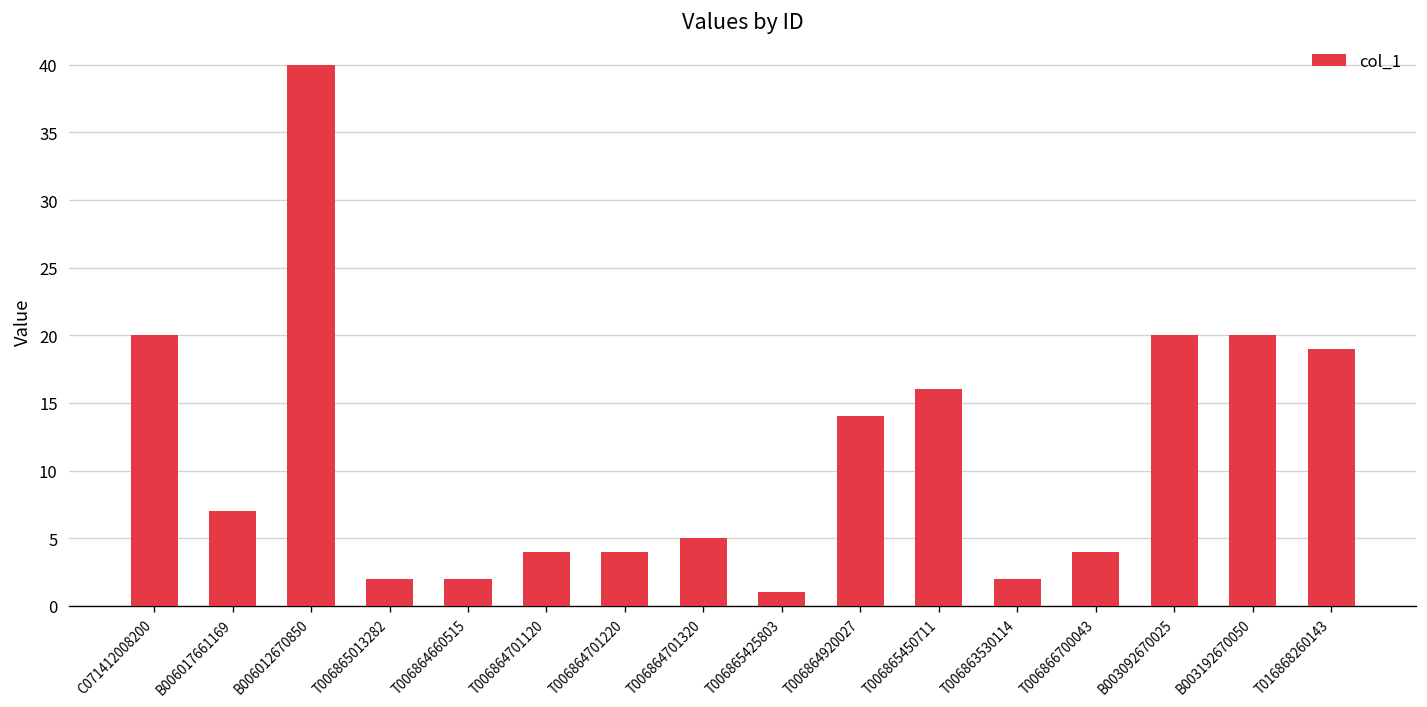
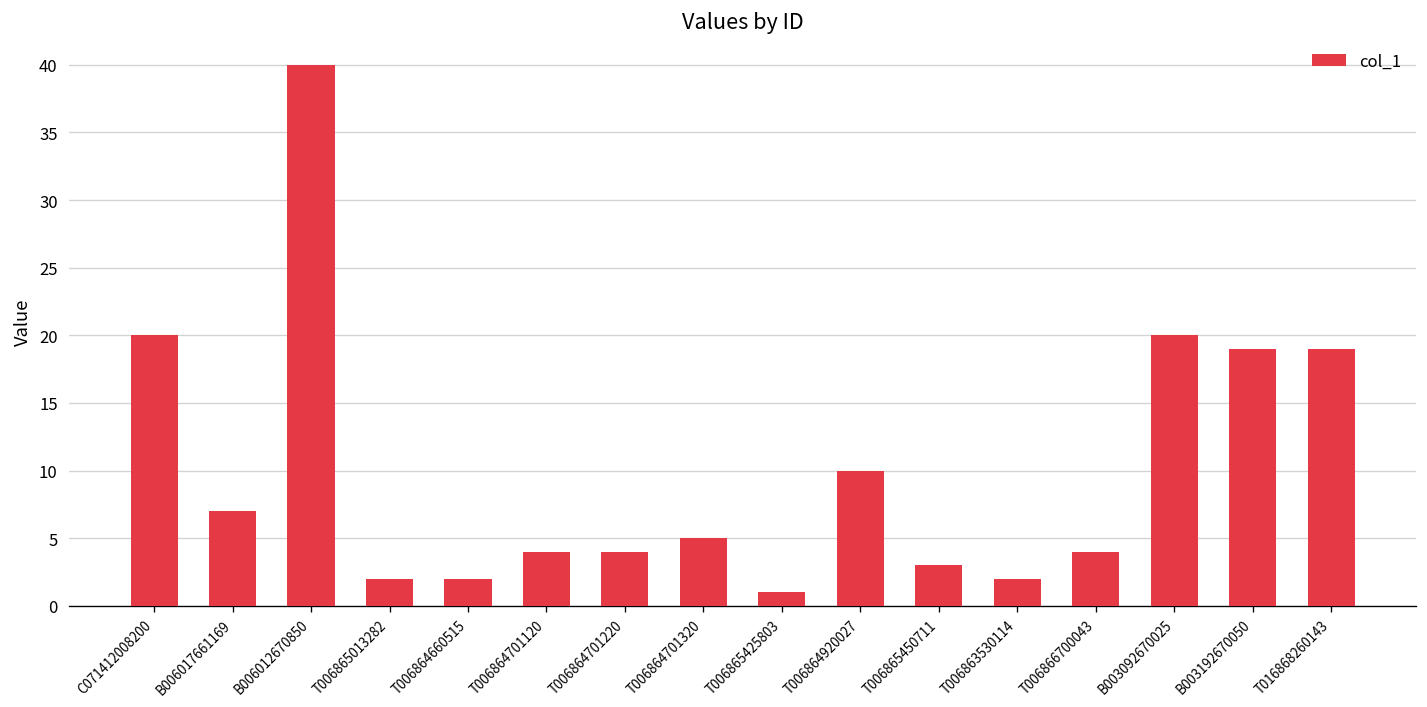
T006864920027: 14 -> 10
T006865450711: 16 -> 3
B003192670050: 20 -> 19
